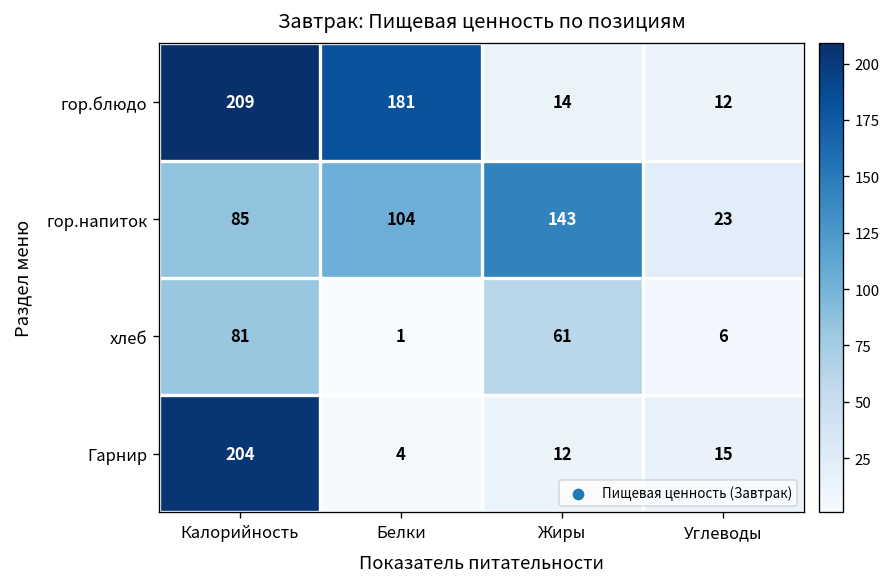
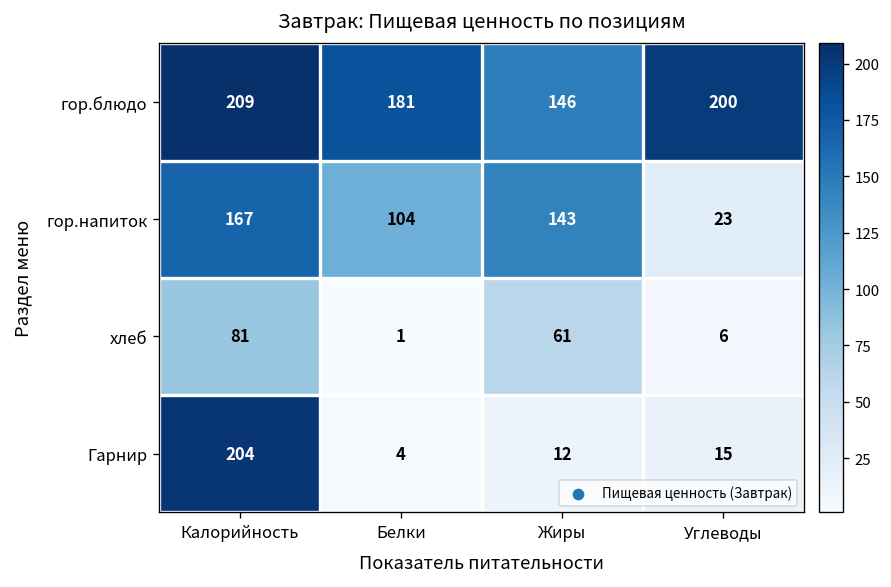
гор.блюдо, Жиры: 14 -> 146
гор.блюдо, Углеводы: 12 -> 200
гор.напиток, Калорийность: 85 -> 167
